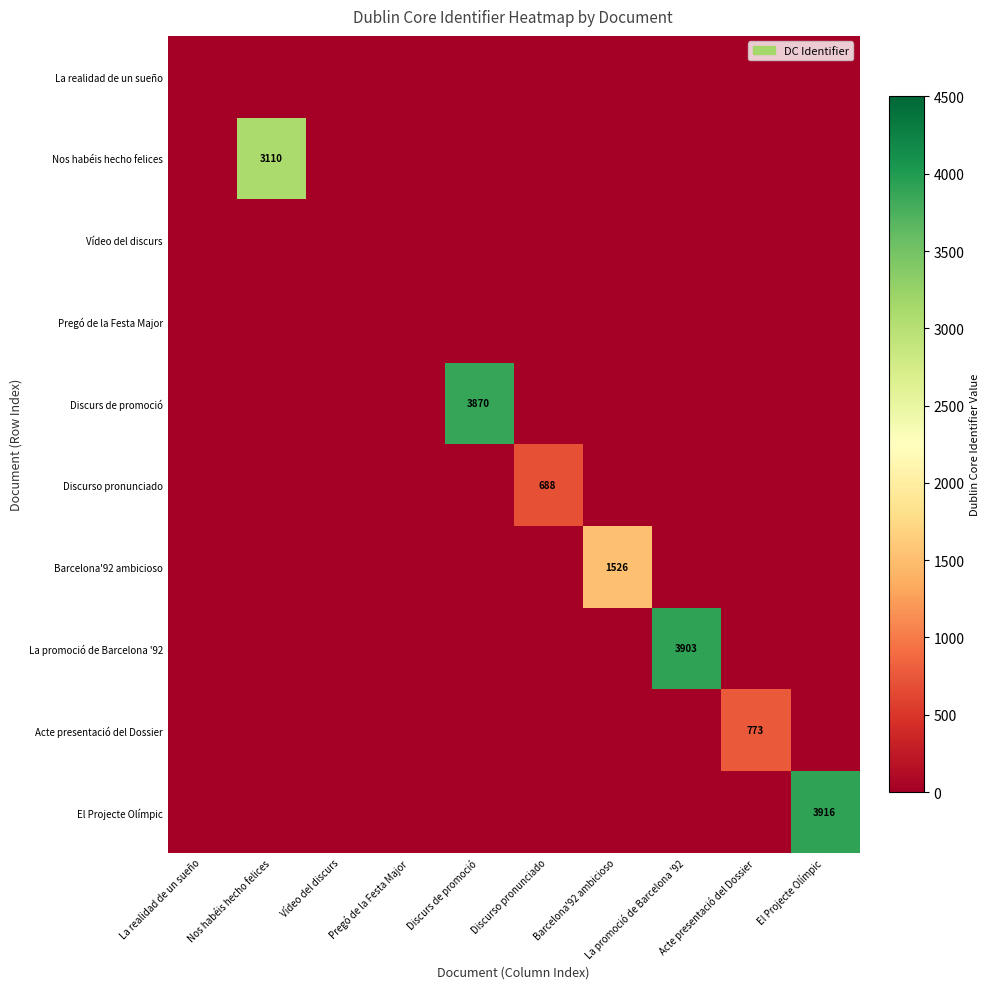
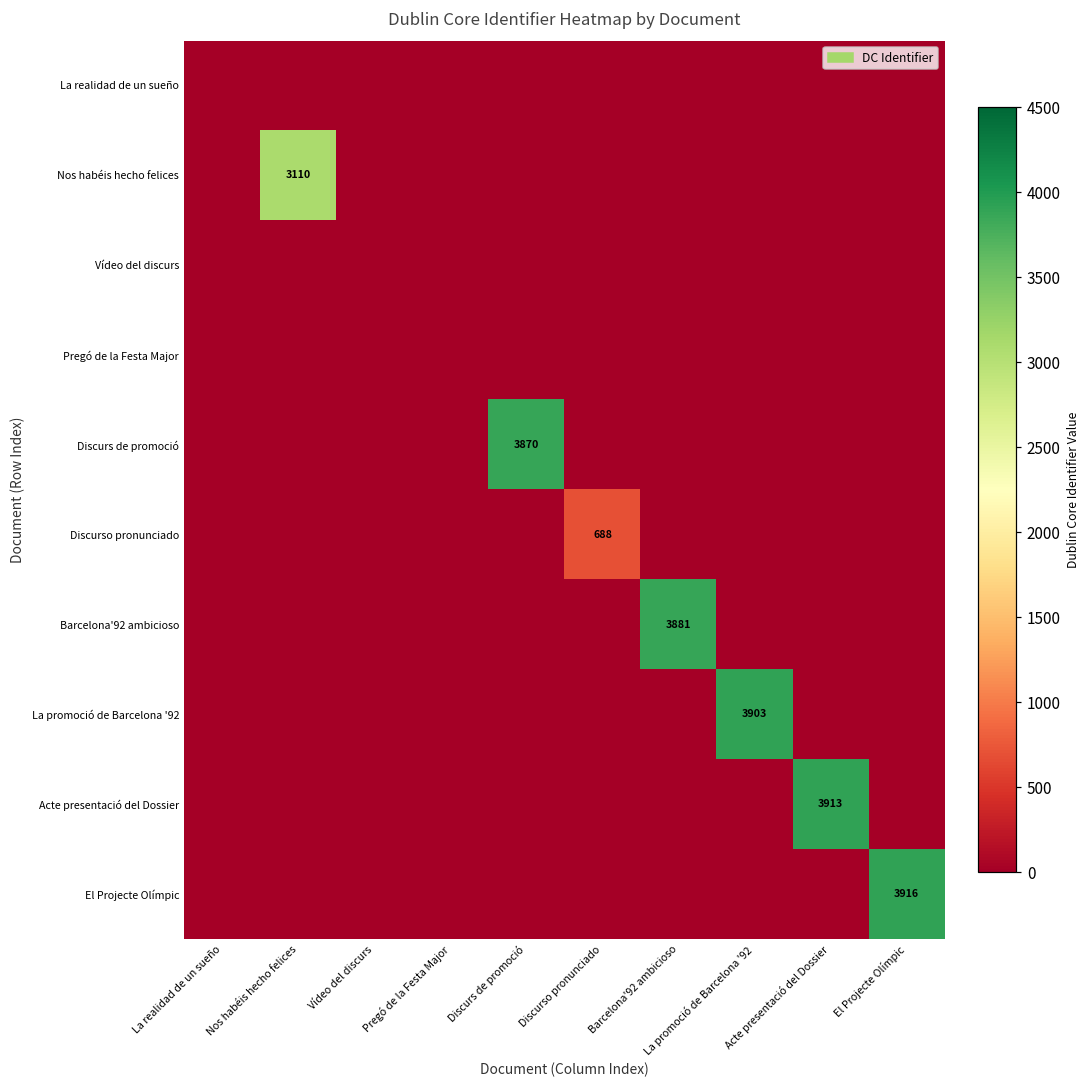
Barcelona'92 ambicioso, Barcelona'92 ambicioso: 1526 -> 3881
Acte presentació del Dossier, Acte presentació del Dossier: 773 -> 3913
